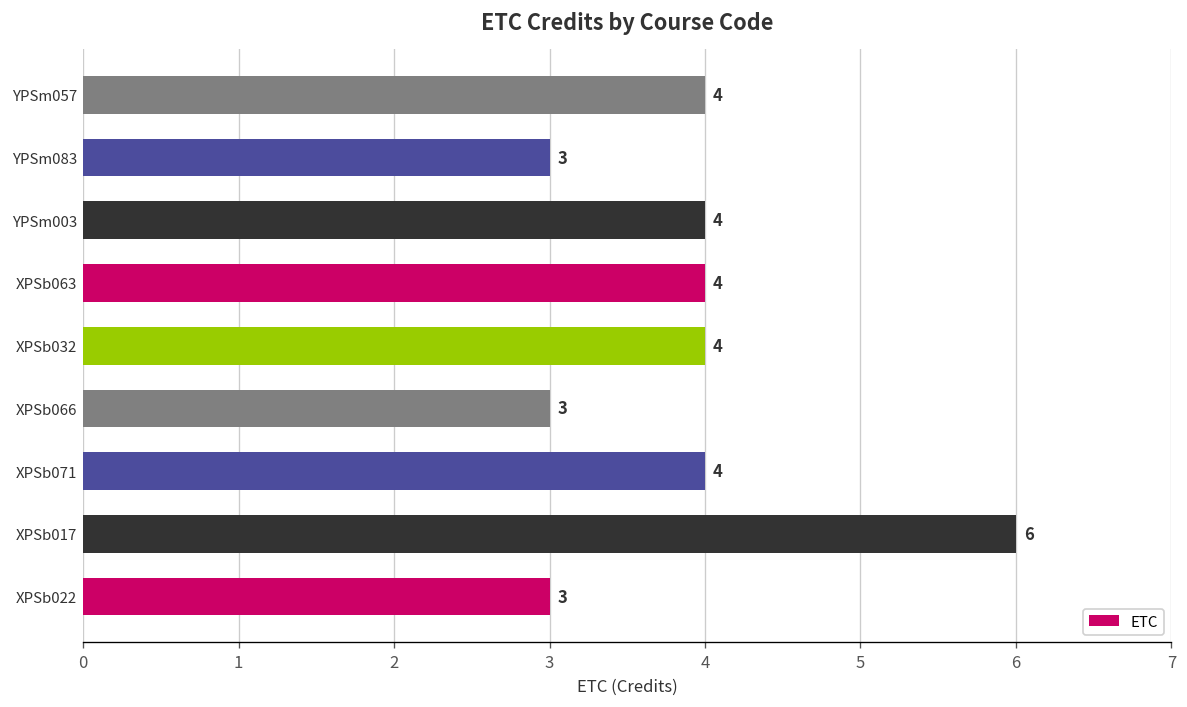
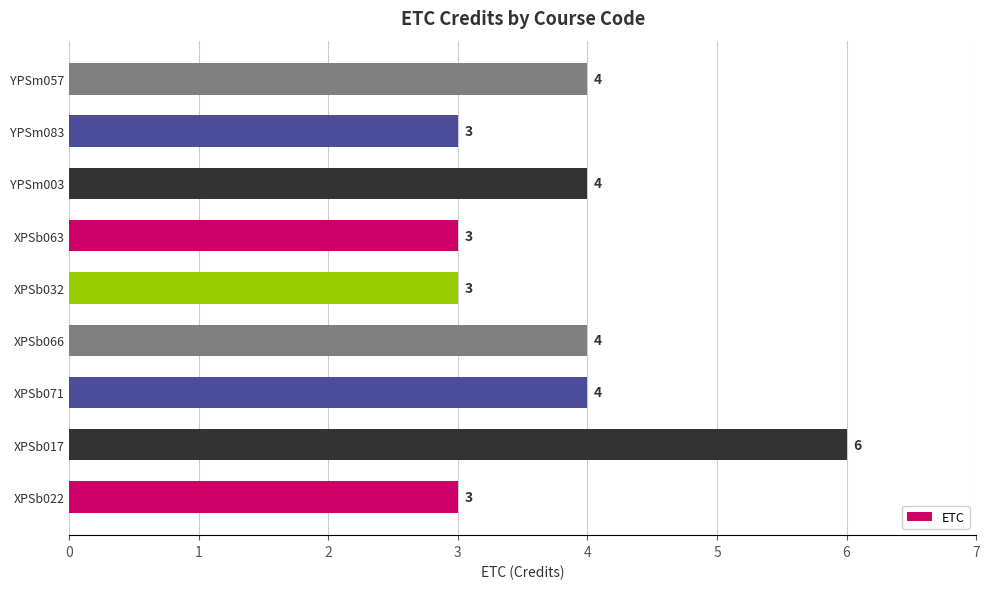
XPSb063: 4 -> 3
XPSb032: 4 -> 3
XPSb066: 3 -> 4
